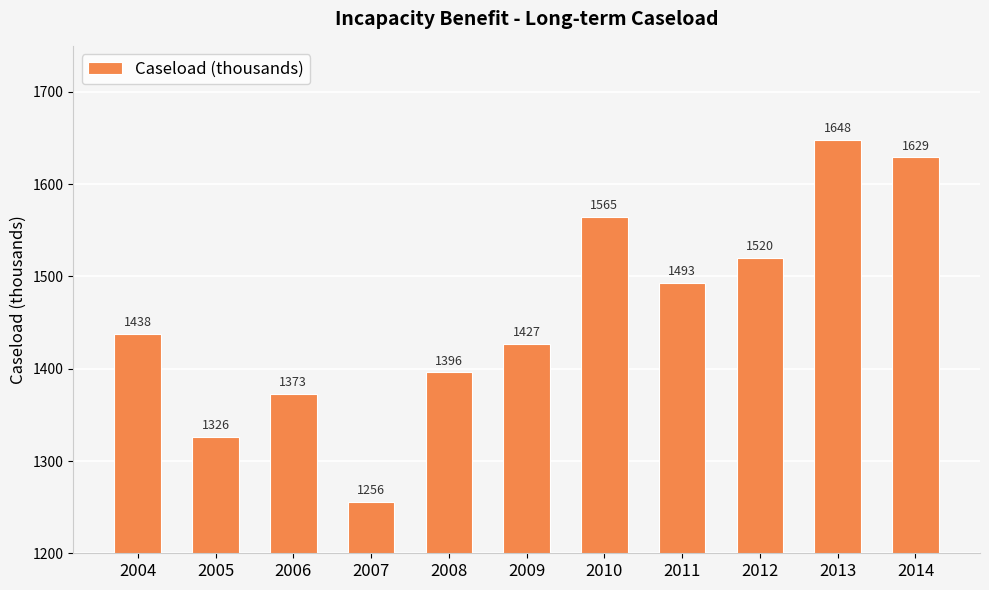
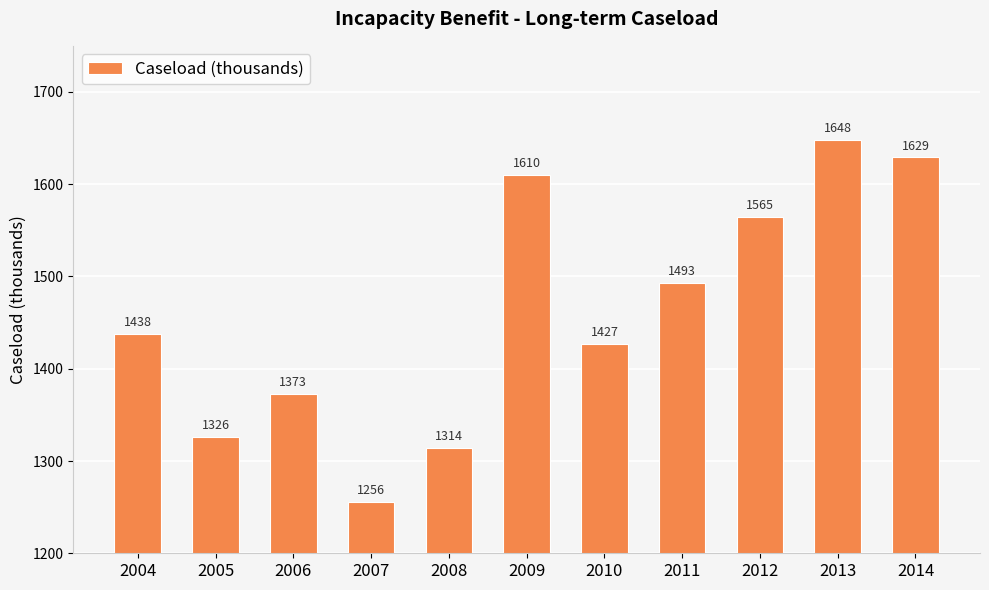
2008: 1396 -> 1314
2009: 1427 -> 1610
2010: 1565 -> 1427
2012: 1520 -> 1565
